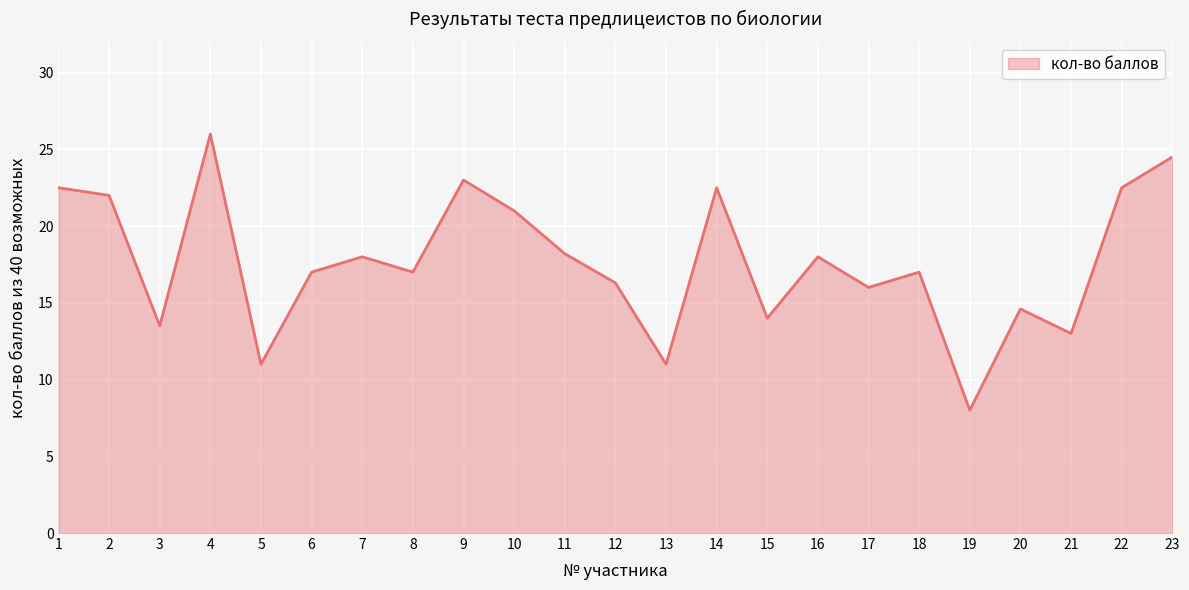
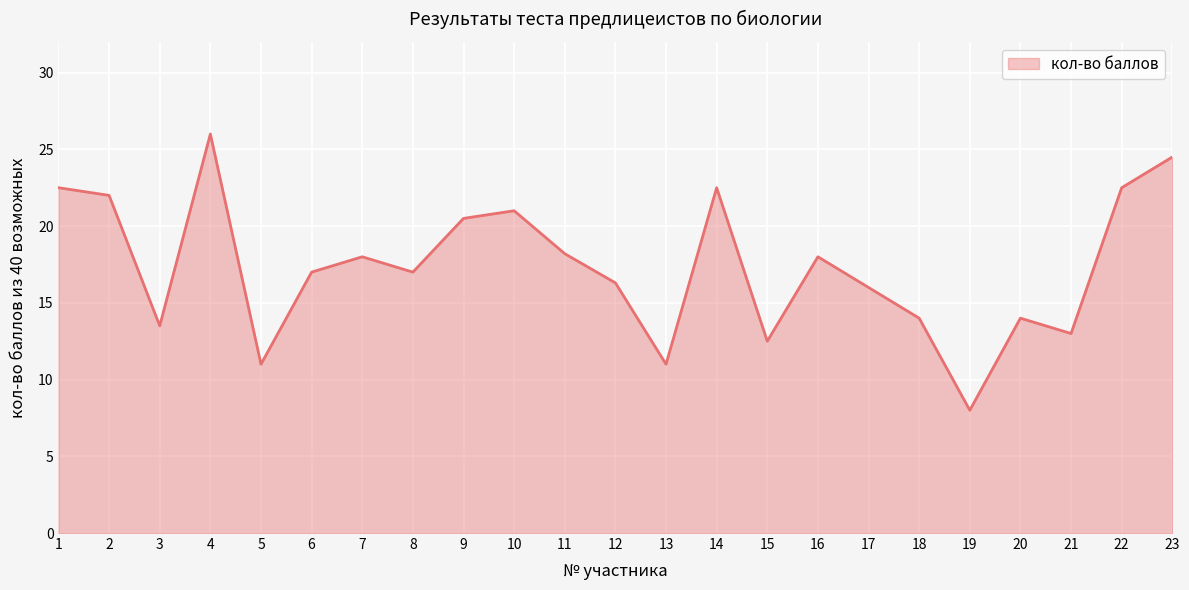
9: 23.0 -> 20.5
15: 14.0 -> 12.5
18: 17 -> 14
20: 14.6 -> 14.0
